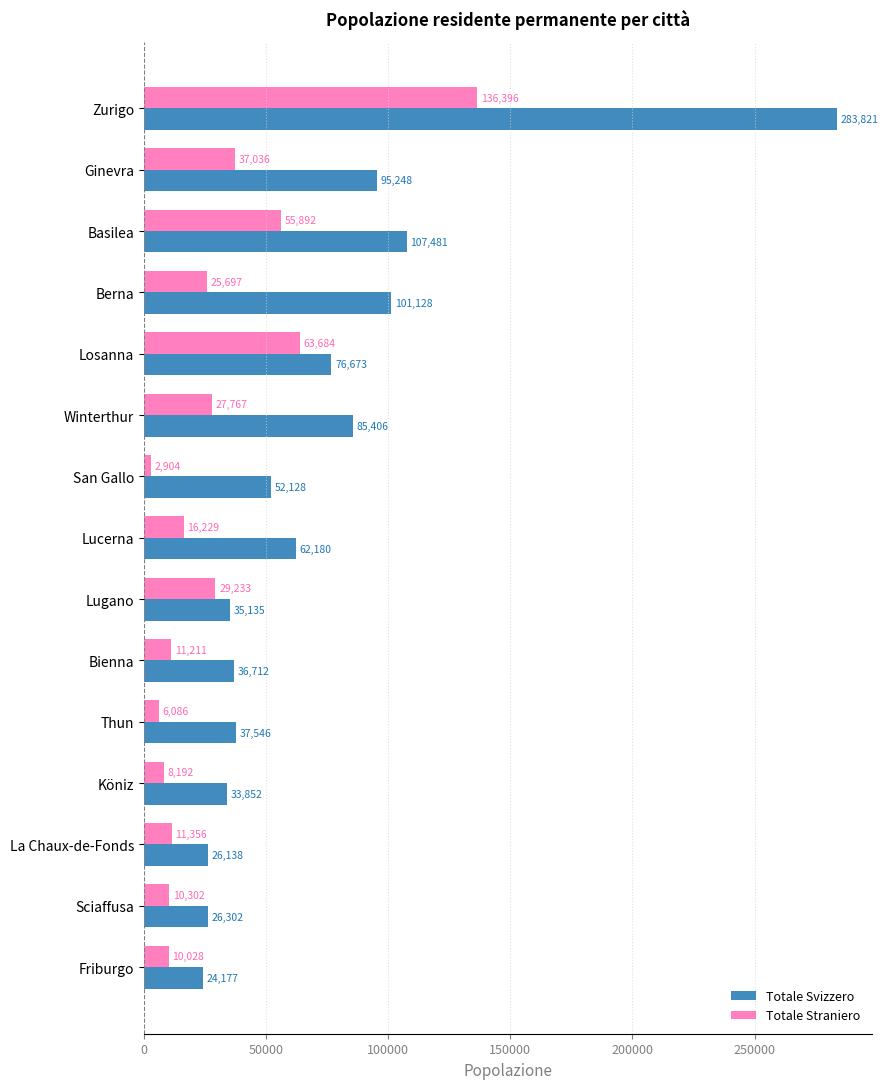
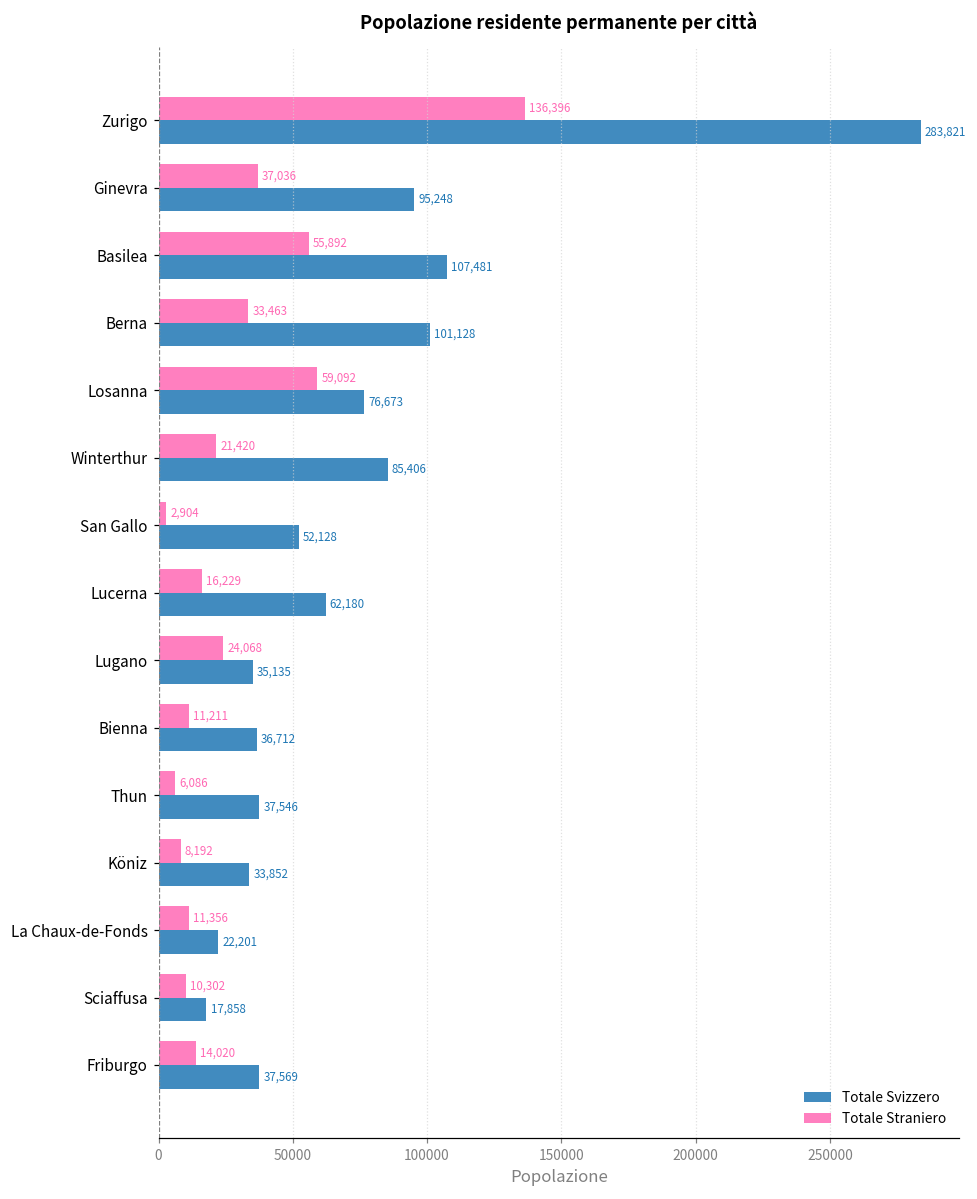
Totale Straniero, Berna: 25,697 -> 33,463
Totale Straniero, Losanna: 63,684 -> 59,092
Totale Straniero, Winterthur: 27,767 -> 21,420
Totale Straniero, Lugano: 29,233 -> 24,068
Totale Svizzero, La Chaux-de-Fonds: 26,138 -> 22,201
Totale Svizzero, Sciaffusa: 26,302 -> 17,858
Totale Straniero, Friburgo: 10,028 -> 14,020
Totale Svizzero, Friburgo: 24,177 -> 37,569
